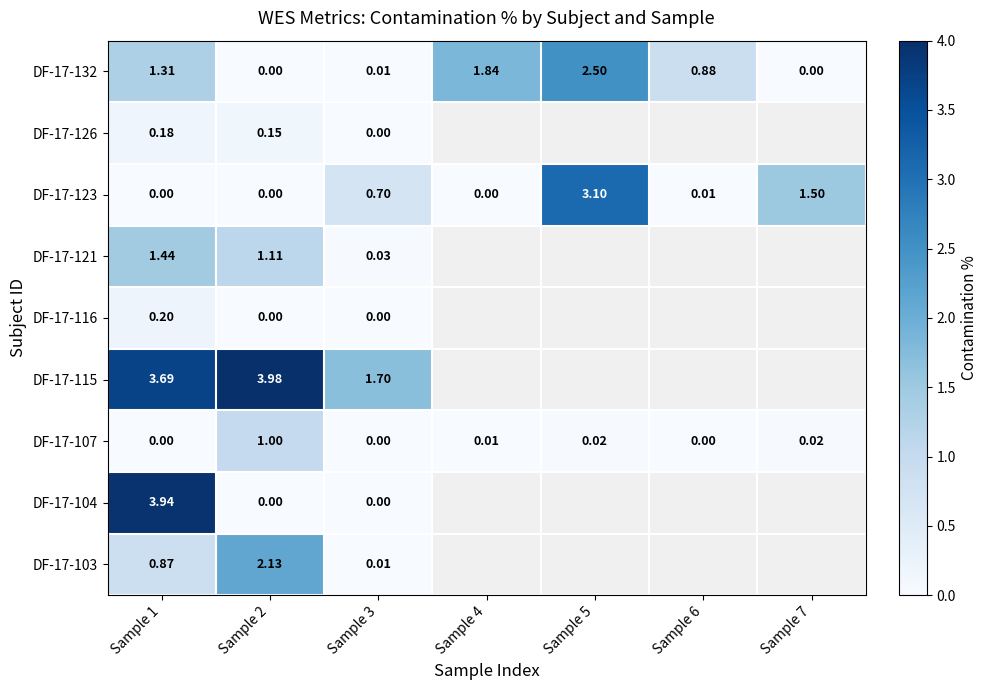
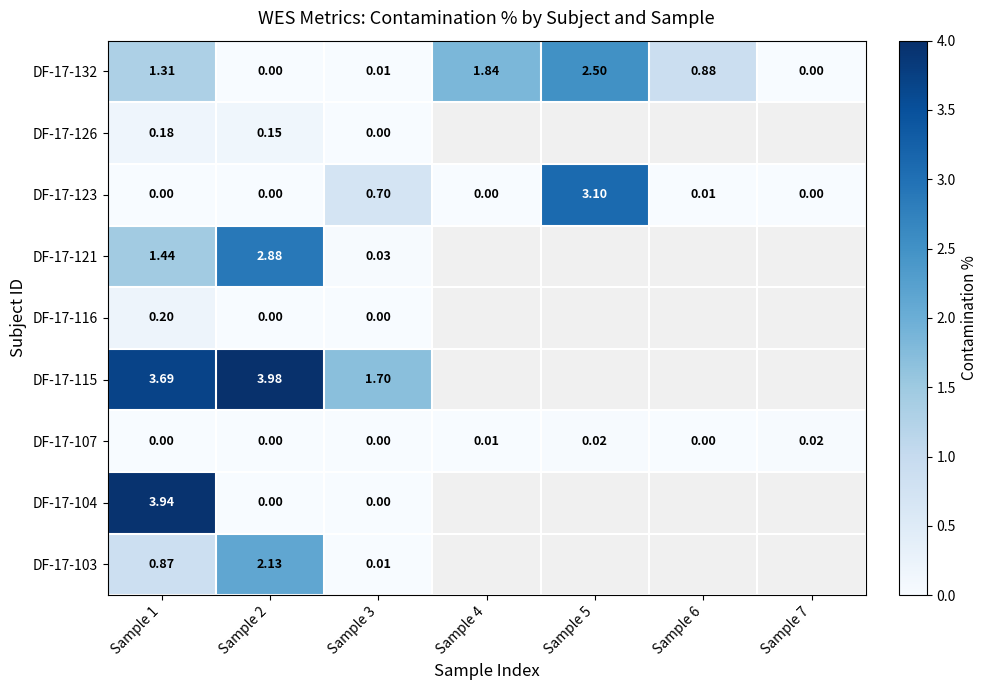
DF-17-123, Sample 7: 1.50 -> 0.00
DF-17-121, Sample 2: 1.11 -> 2.88
DF-17-107, Sample 2: 1.00 -> 0.00
